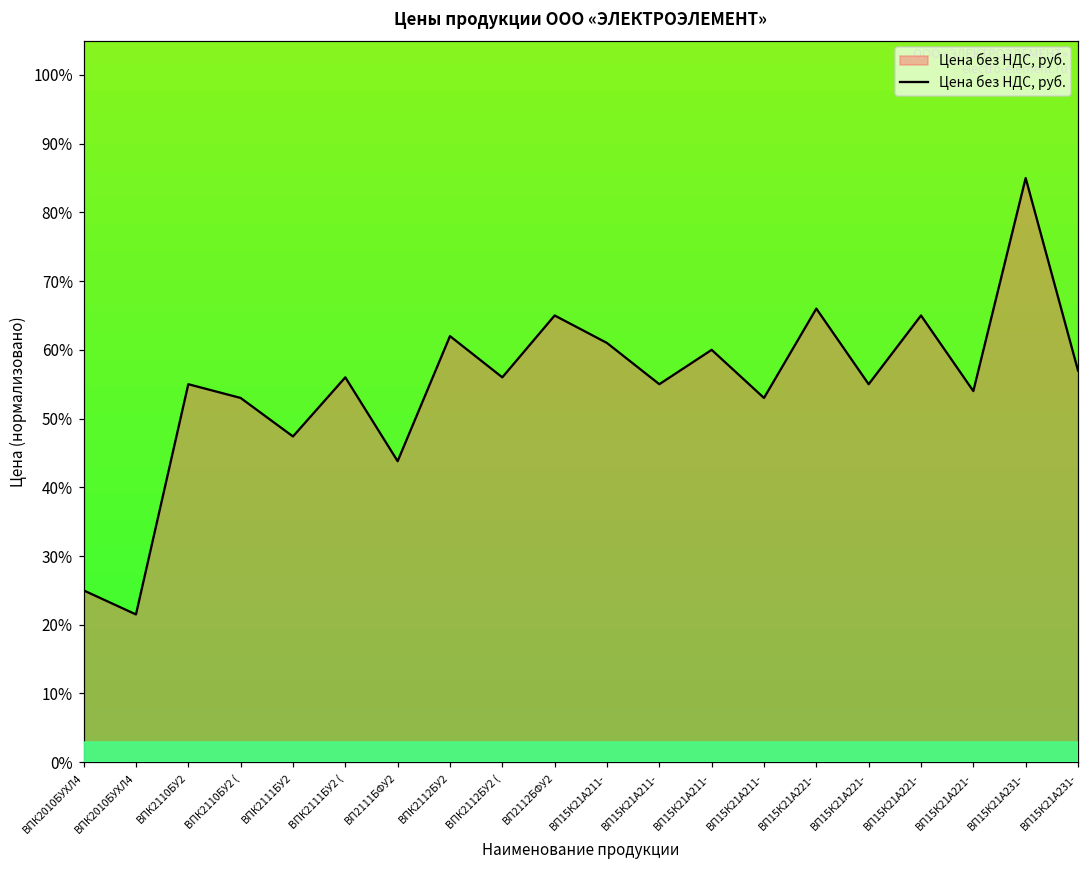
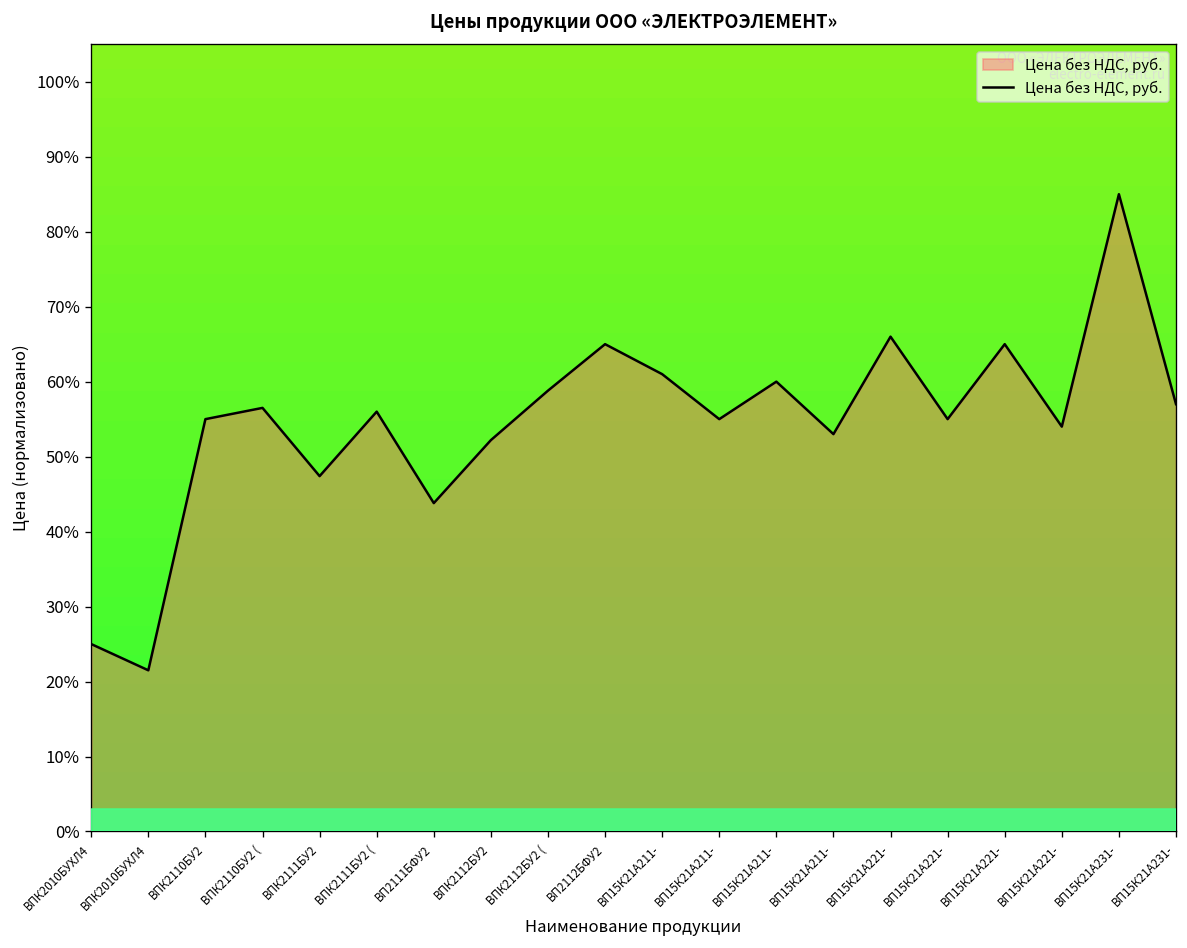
ВПК2110БУ2 (: 53% -> 56%
ВПК2112БУ2: 62% -> 52%
ВПК2112БУ2 (: 56% -> 59%
